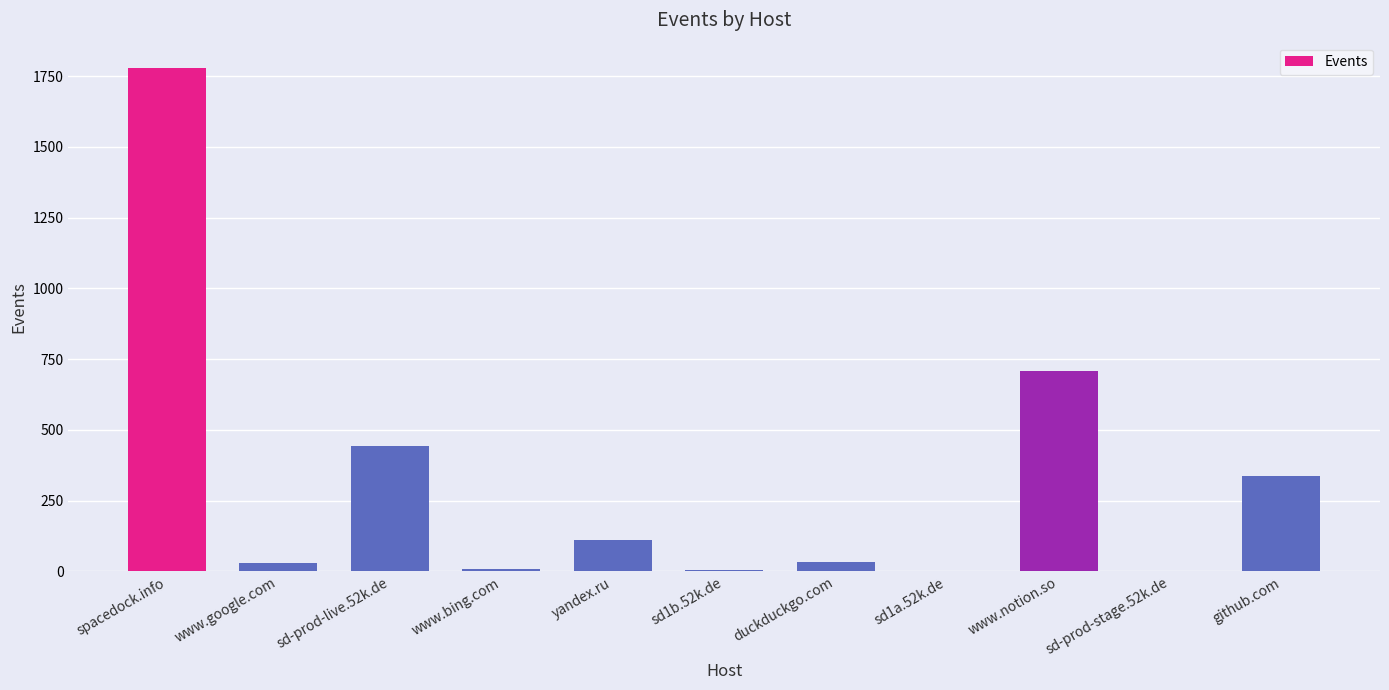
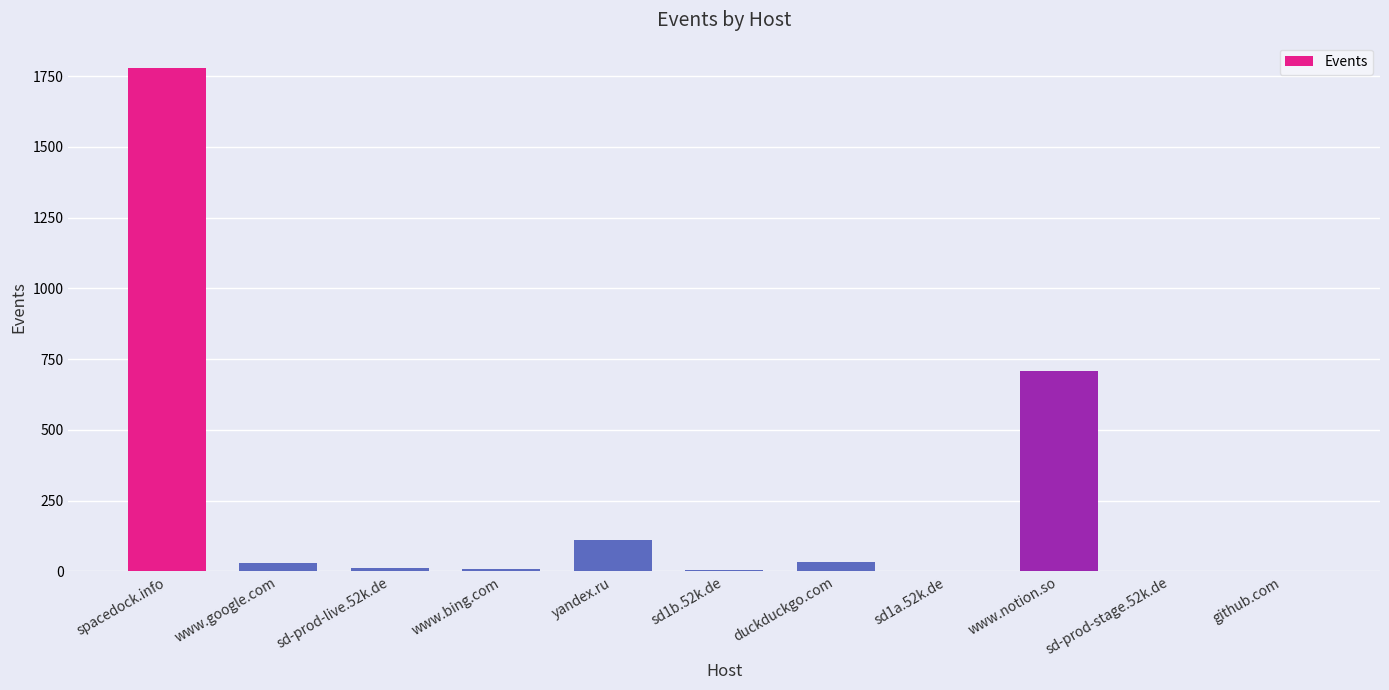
sd-prod-live.52k.de: 440 -> 10
github.com: 340 -> 0
